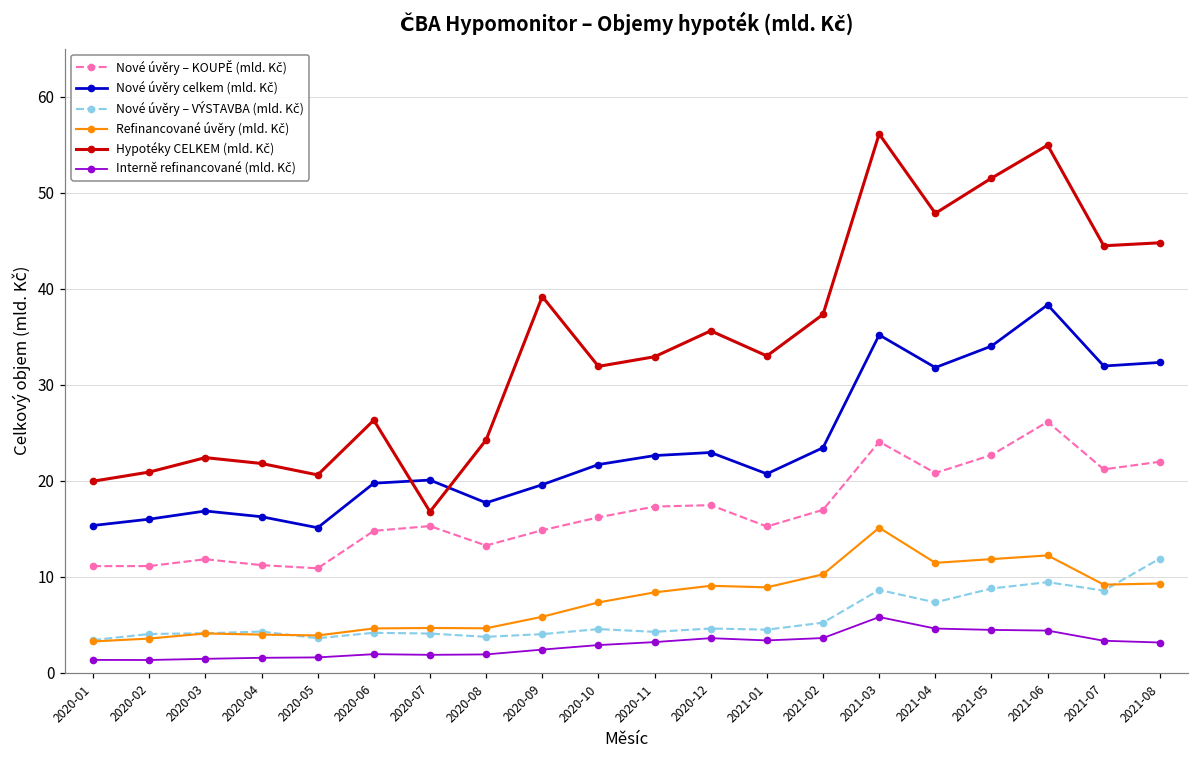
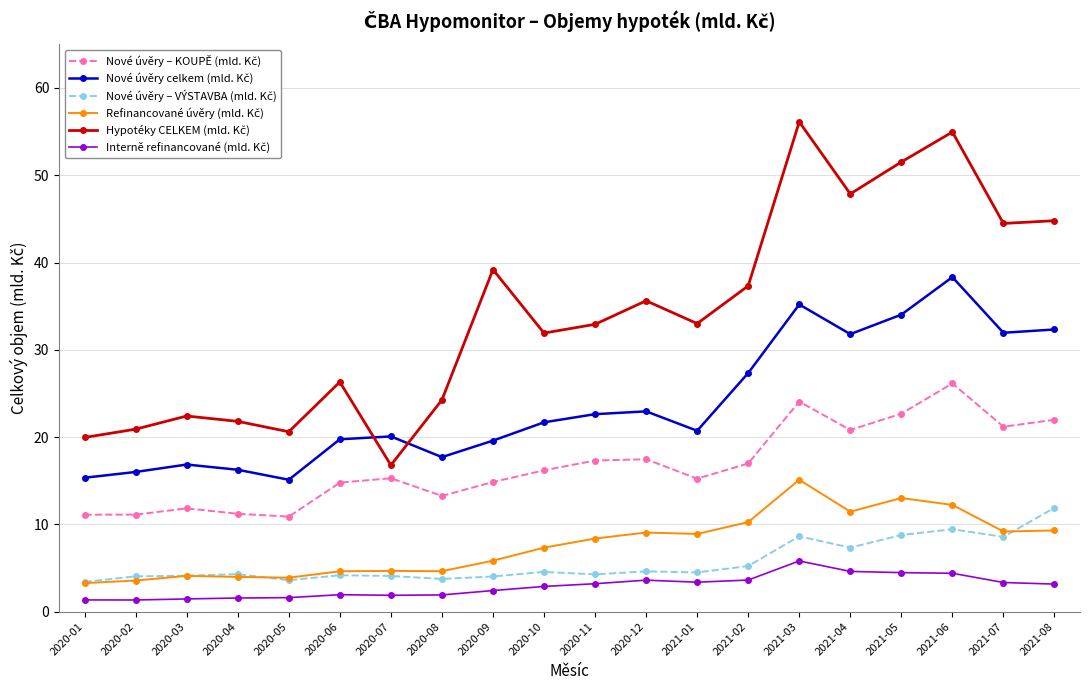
Nové úvěry celkem (mld. Kč), 2021-02: 23 -> 27
Refinancované úvěry (mld. Kč), 2021-05: 12 -> 13
